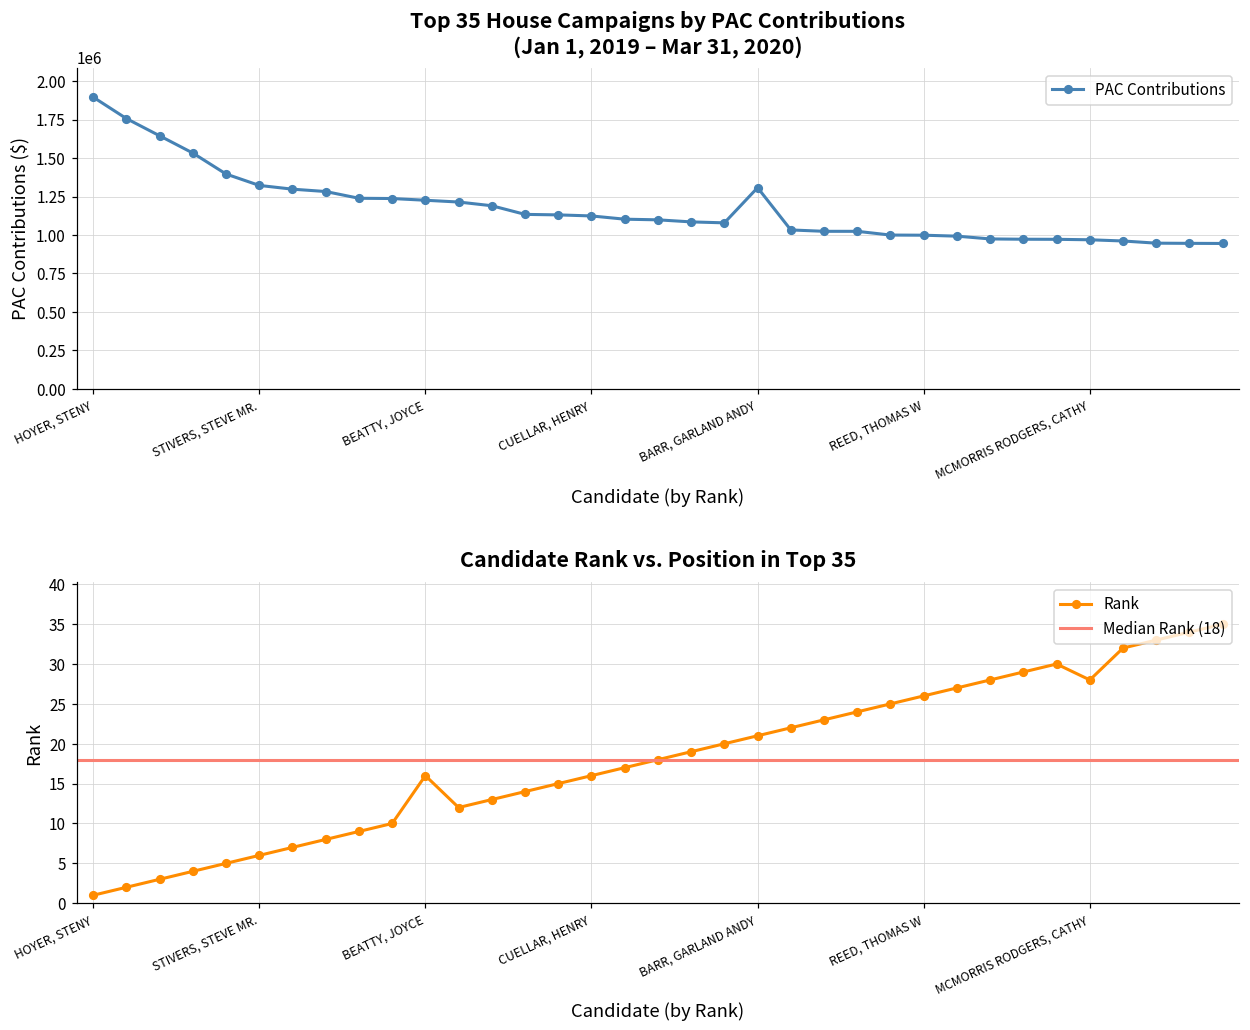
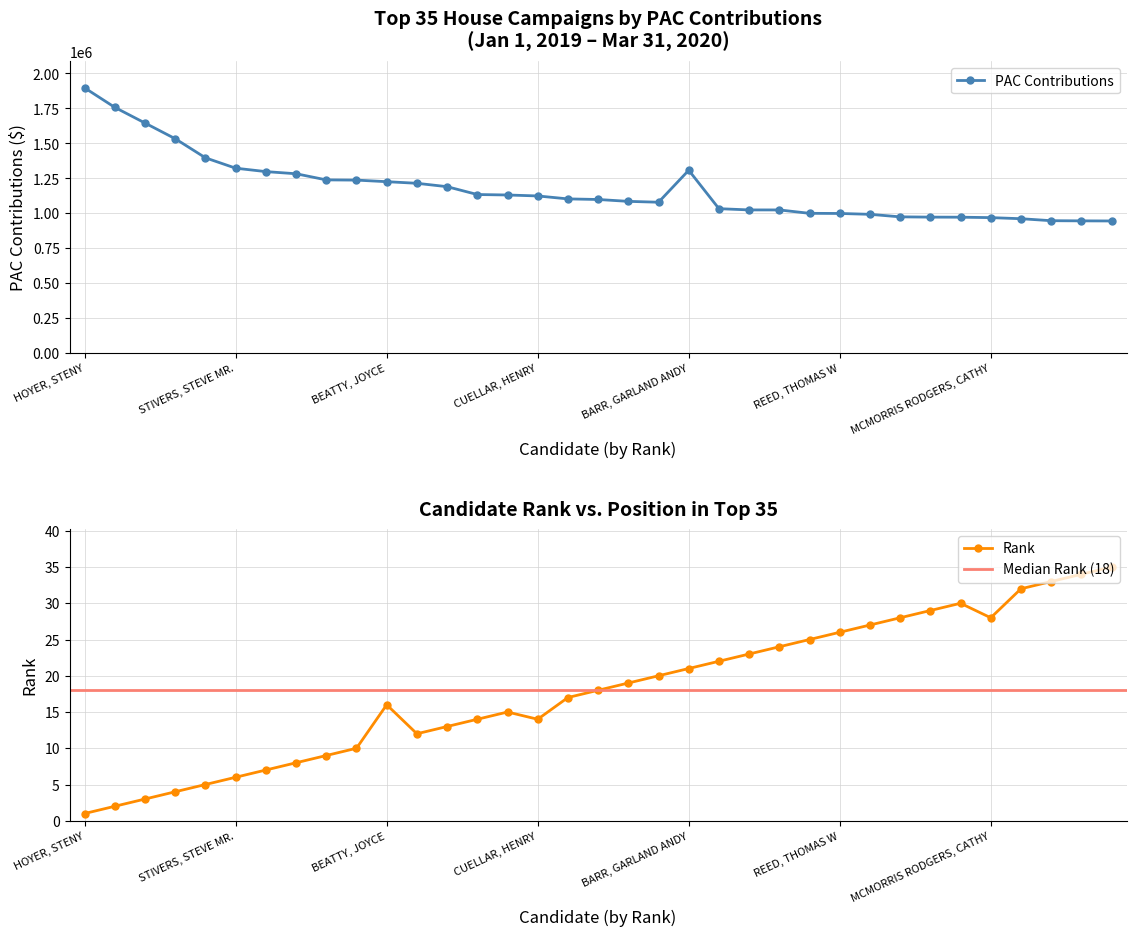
Candidate Rank vs. Position in Top 35, CUELLAR, HENRY: 16 -> 14
